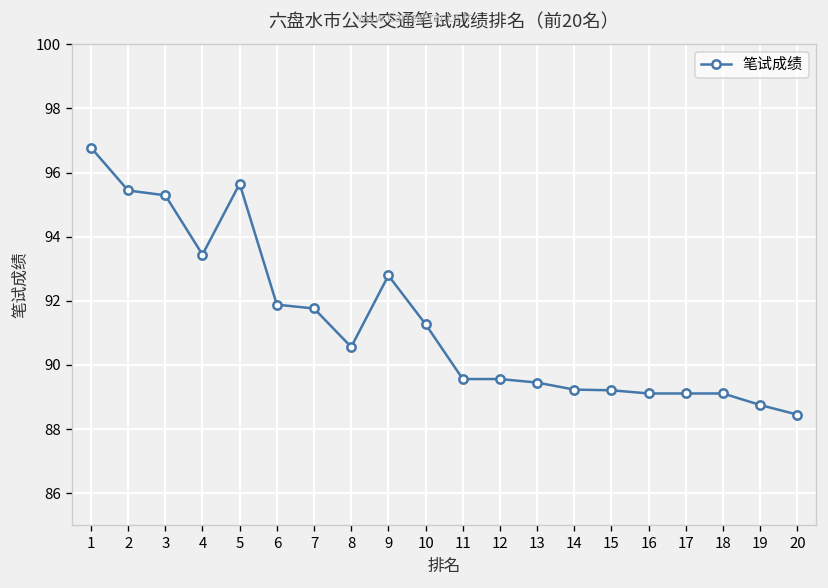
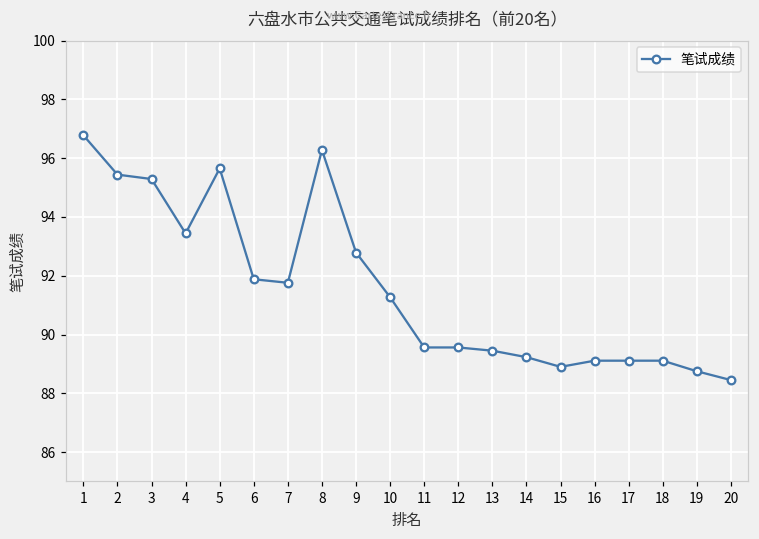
8: 90.6 -> 96.3
15: 89.2 -> 88.9
